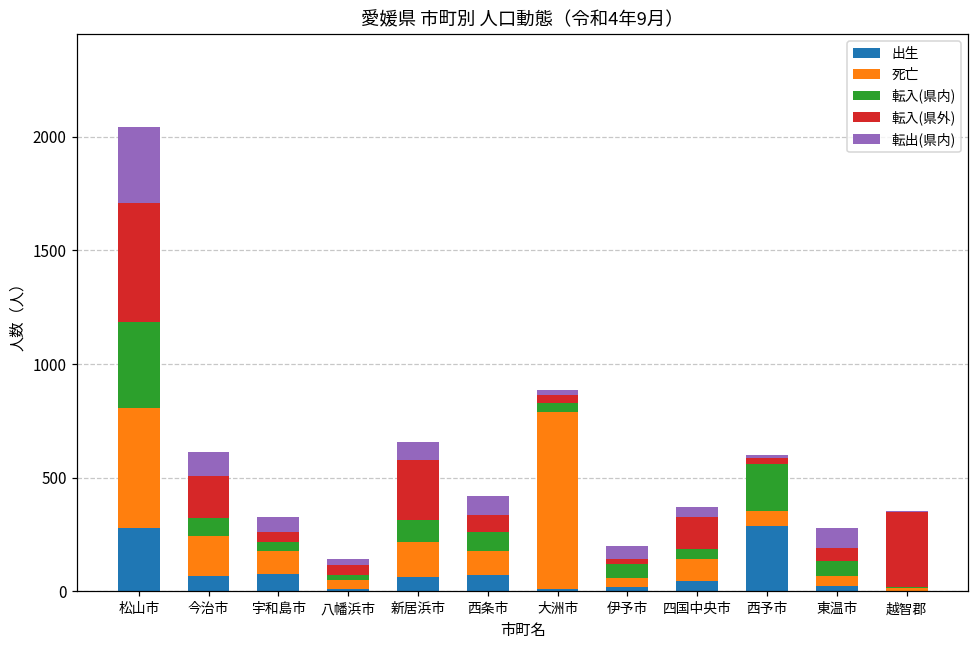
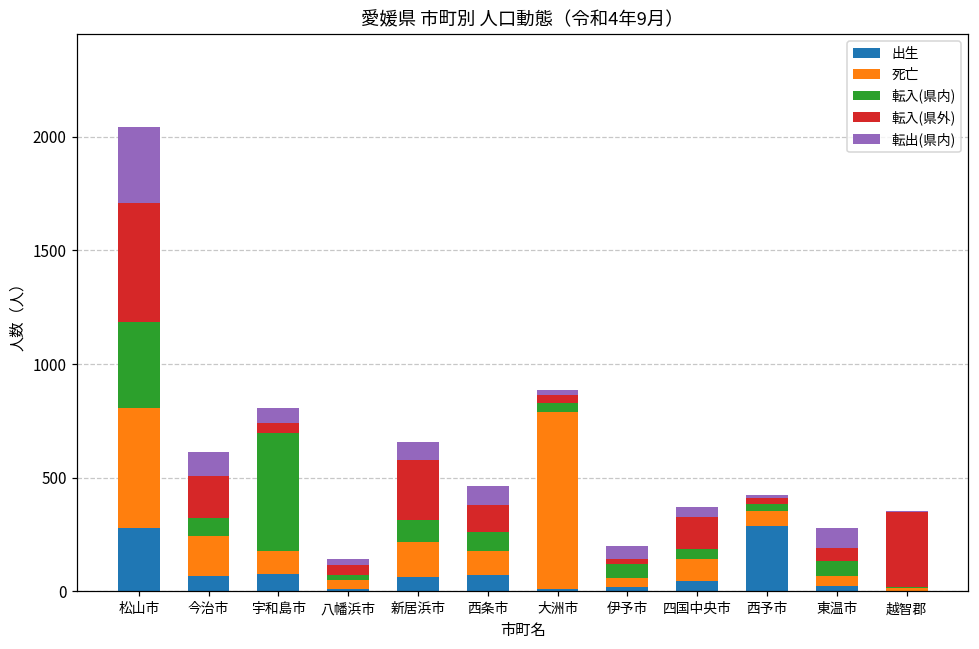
転入(県内), 宇和島市: 40 -> 520
転入(県外), 西条市: 70 -> 120
転入(県内), 西予市: 200 -> 30
